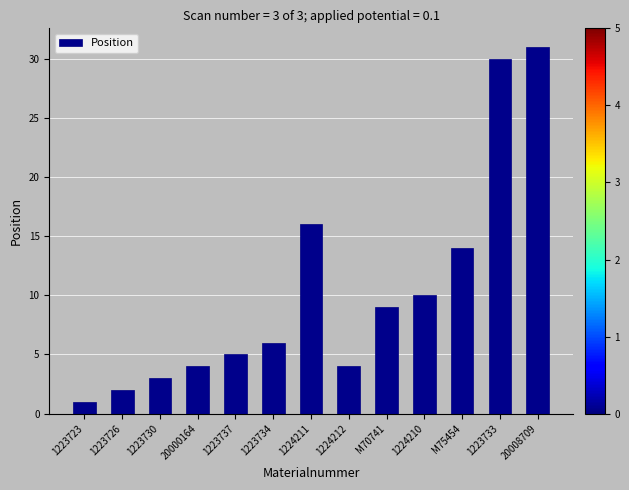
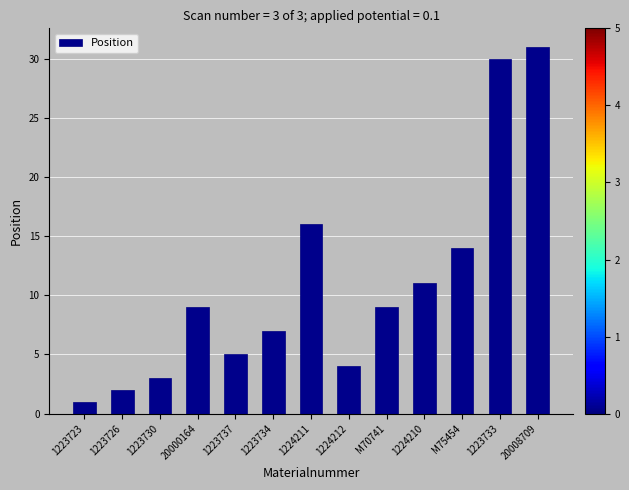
20000164: 4 -> 9
1223734: 6 -> 7
1224210: 10 -> 11
